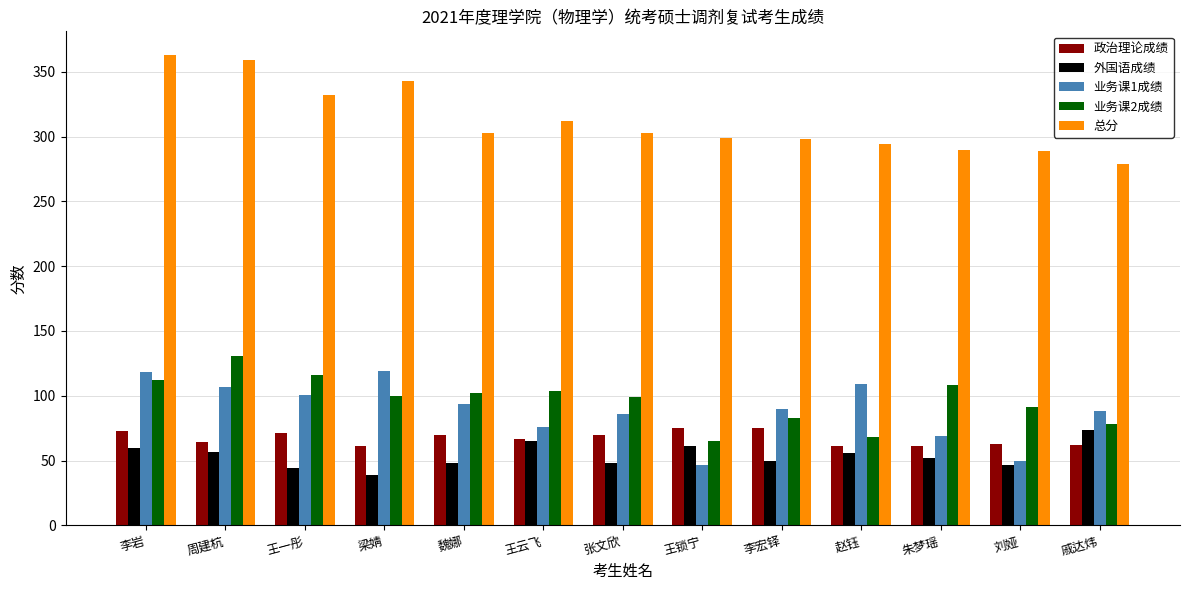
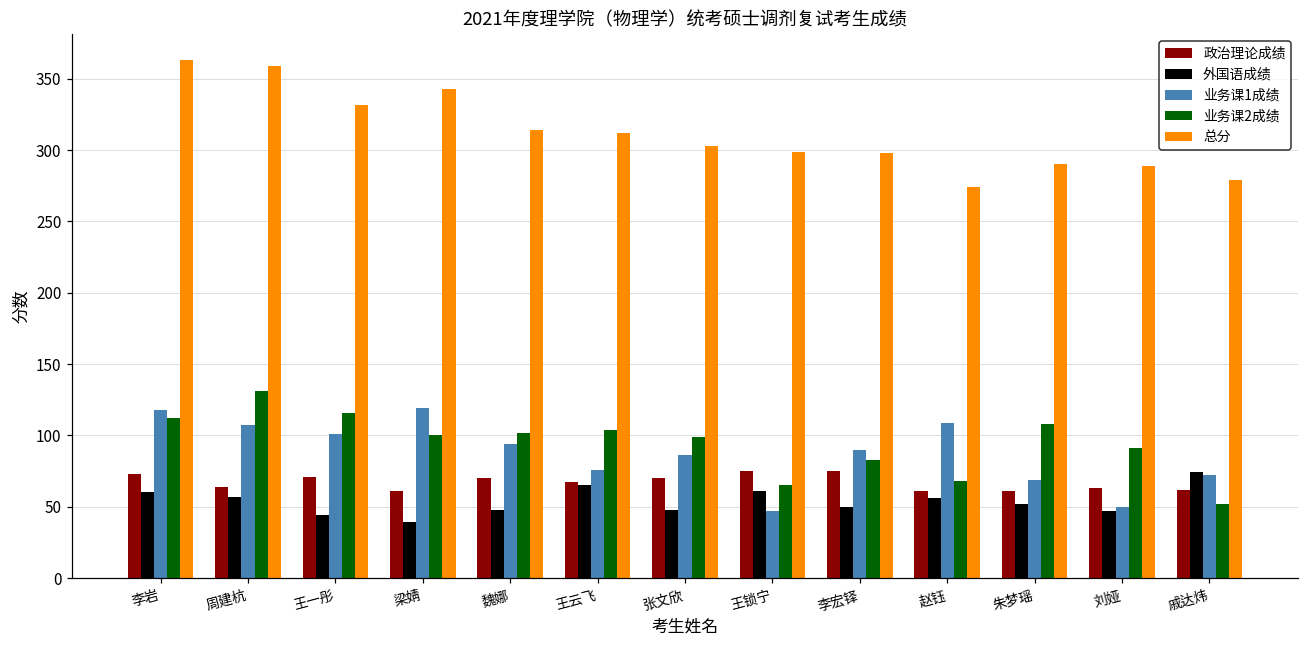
总分, 魏娜: 303 -> 314
总分, 赵钰: 294 -> 274
业务课1成绩, 戚达炜: 88 -> 72
业务课2成绩, 戚达炜: 78 -> 52
